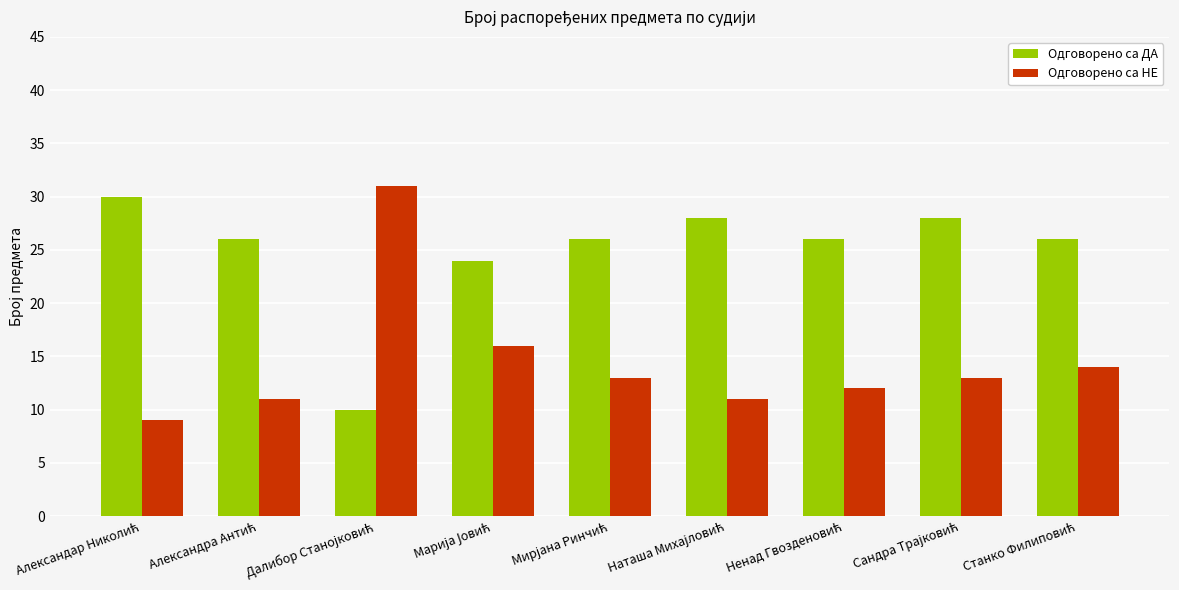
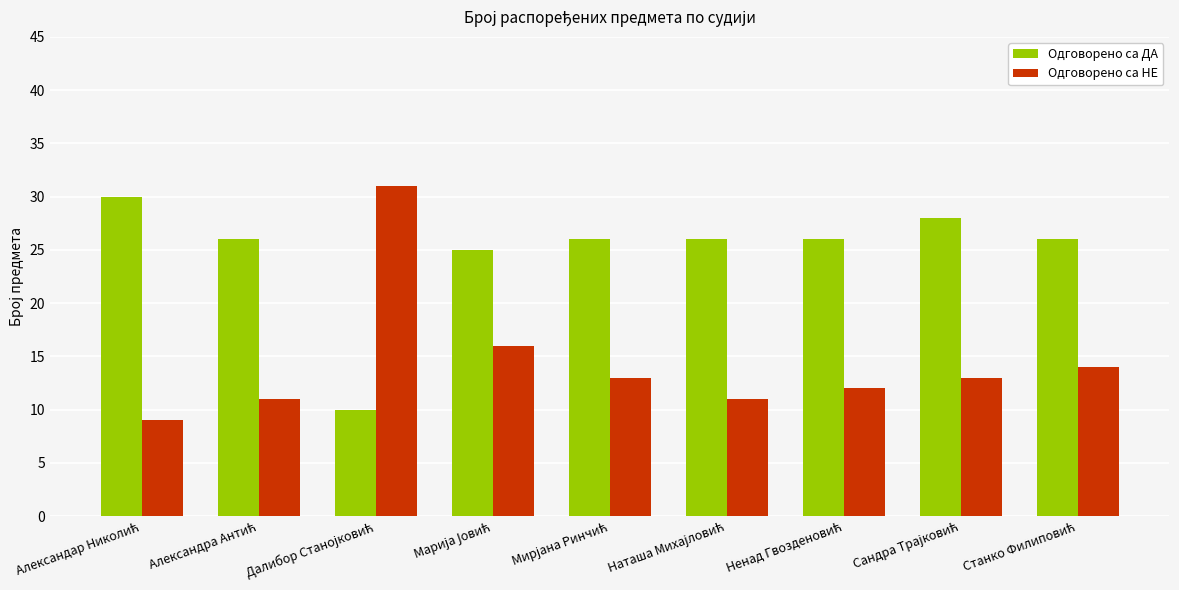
Одговорено са ДА, Марија Јовић: 24 -> 25
Одговорено са ДА, Наташа Михајловић: 28 -> 26
